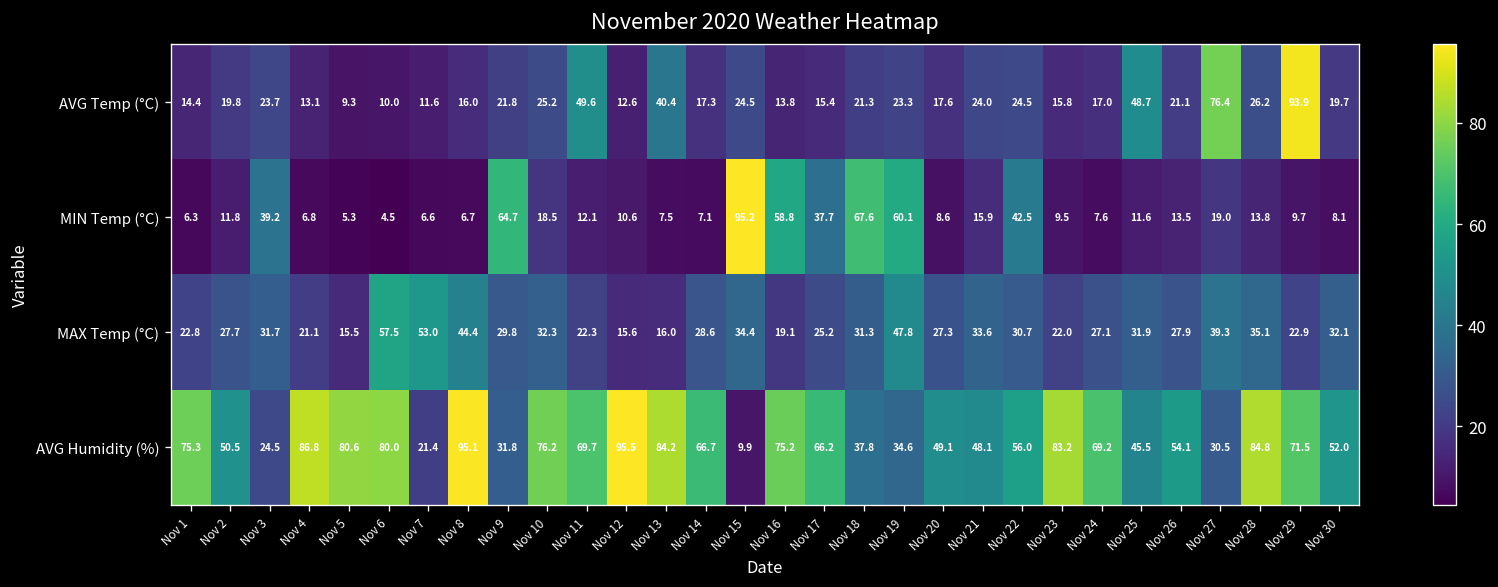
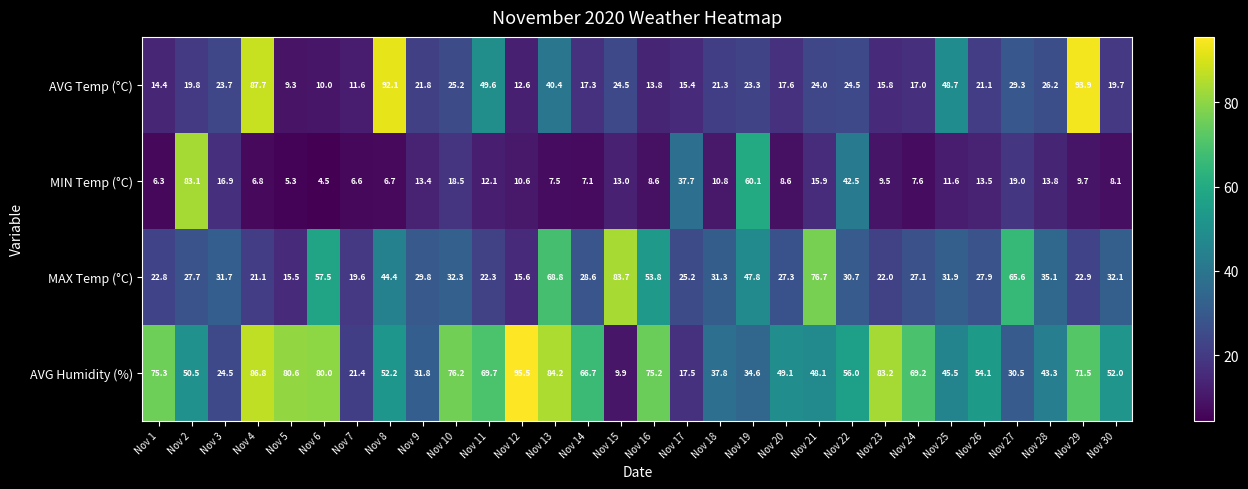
AVG Temp (°C), Nov 4: 13.1 -> 87.7
AVG Temp (°C), Nov 8: 16.0 -> 92.1
AVG Temp (°C), Nov 27: 76.4 -> 29.3
MIN Temp (°C), Nov 2: 11.8 -> 83.1
MIN Temp (°C), Nov 3: 39.2 -> 16.9
MIN Temp (°C), Nov 9: 64.7 -> 13.4
MIN Temp (°C), Nov 15: 95.2 -> 13.0
MIN Temp (°C), Nov 16: 58.8 -> 8.6
MIN Temp (°C), Nov 18: 67.6 -> 10.8
MAX Temp (°C), Nov 7: 53.0 -> 19.6
MAX Temp (°C), Nov 13: 16.0 -> 68.8
MAX Temp (°C), Nov 15: 34.4 -> 83.7
MAX Temp (°C), Nov 16: 19.1 -> 53.8
MAX Temp (°C), Nov 21: 33.6 -> 76.7
MAX Temp (°C), Nov 27: 39.3 -> 65.6
AVG Humidity (%), Nov 8: 95.1 -> 52.2
AVG Humidity (%), Nov 17: 66.2 -> 17.5
AVG Humidity (%), Nov 28: 84.8 -> 43.3
